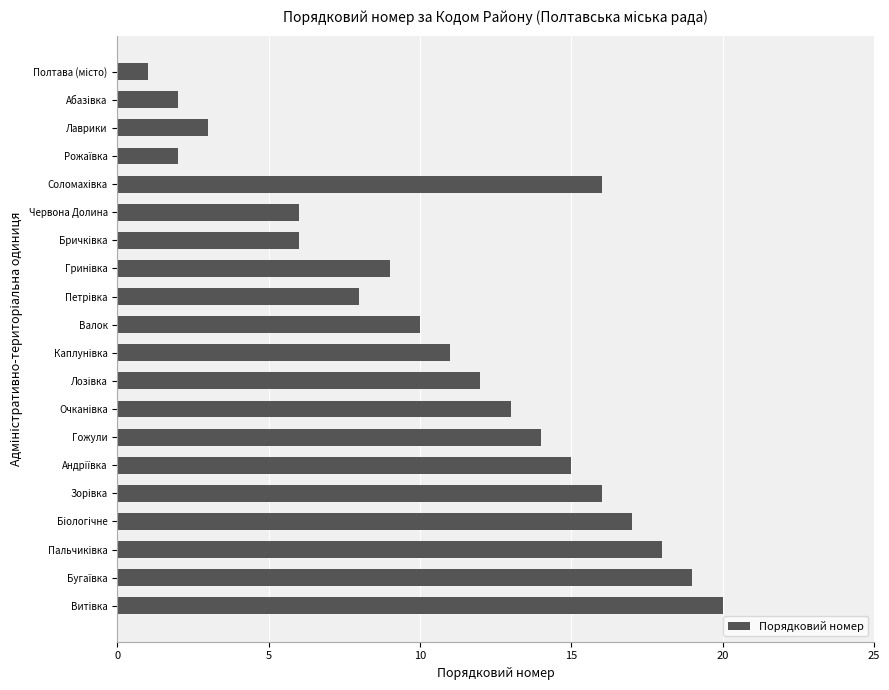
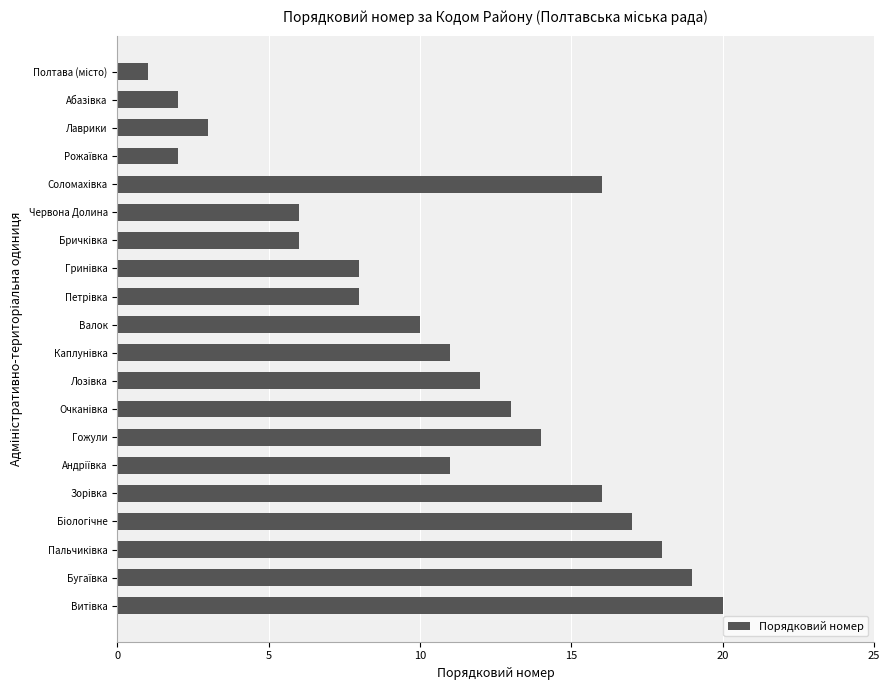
Гринівка: 9 -> 8
Андріївка: 15 -> 11
